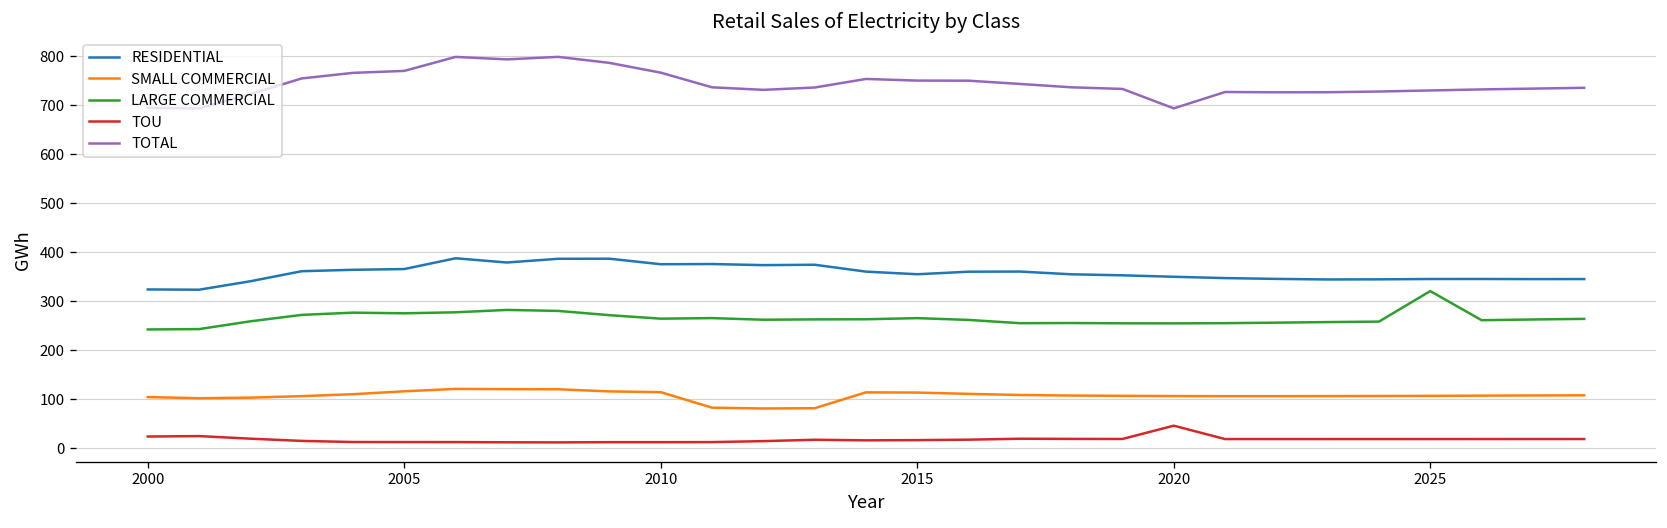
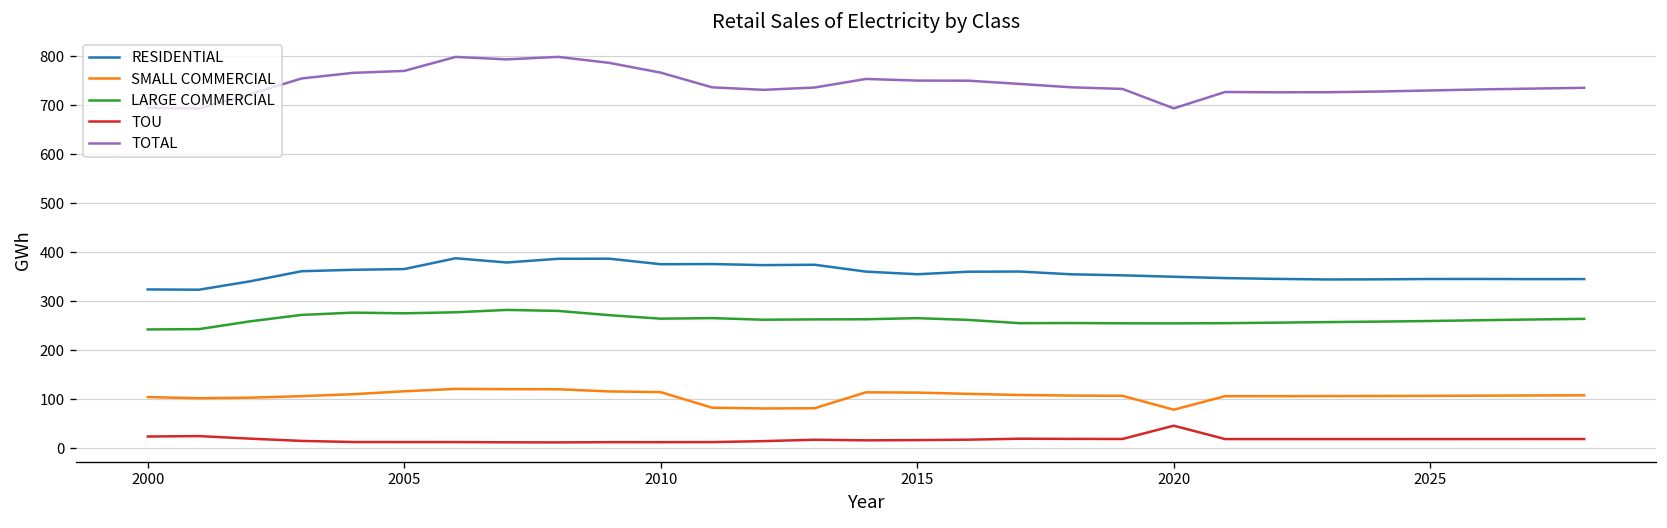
SMALL COMMERCIAL, 2020: 110 -> 80
LARGE COMMERCIAL, 2025: 320 -> 260
